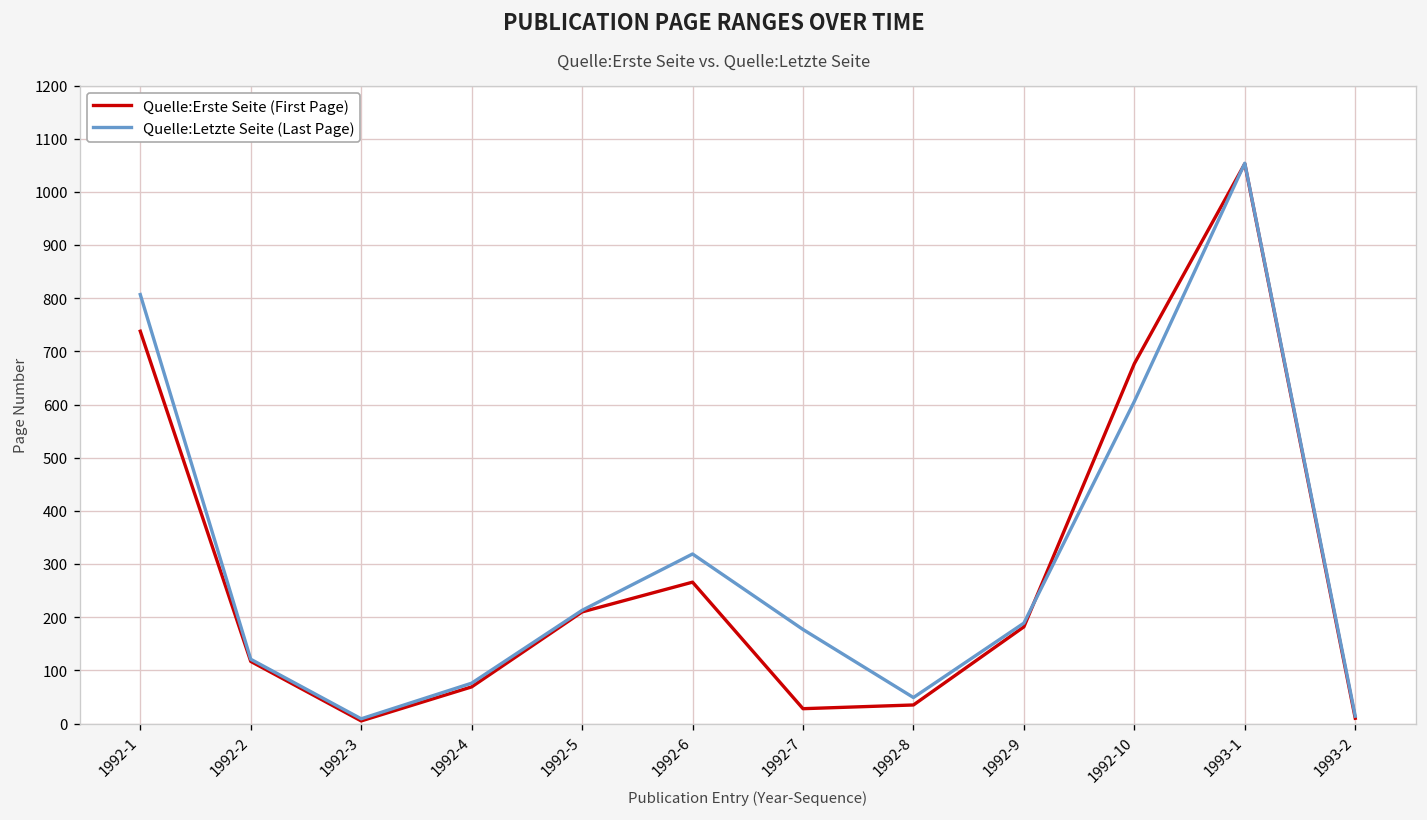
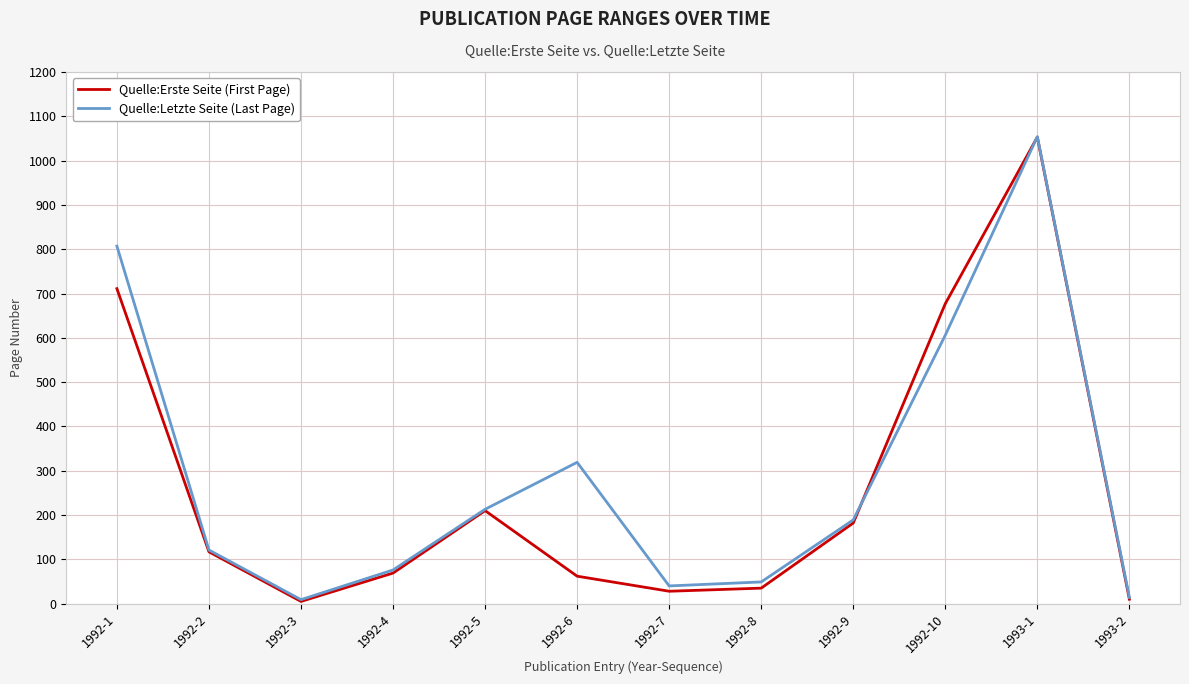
Quelle:Erste Seite (First Page), 1992-1: 740 -> 710
Quelle:Erste Seite (First Page), 1992-6: 270 -> 60
Quelle:Letzte Seite (Last Page), 1992-7: 180 -> 40
